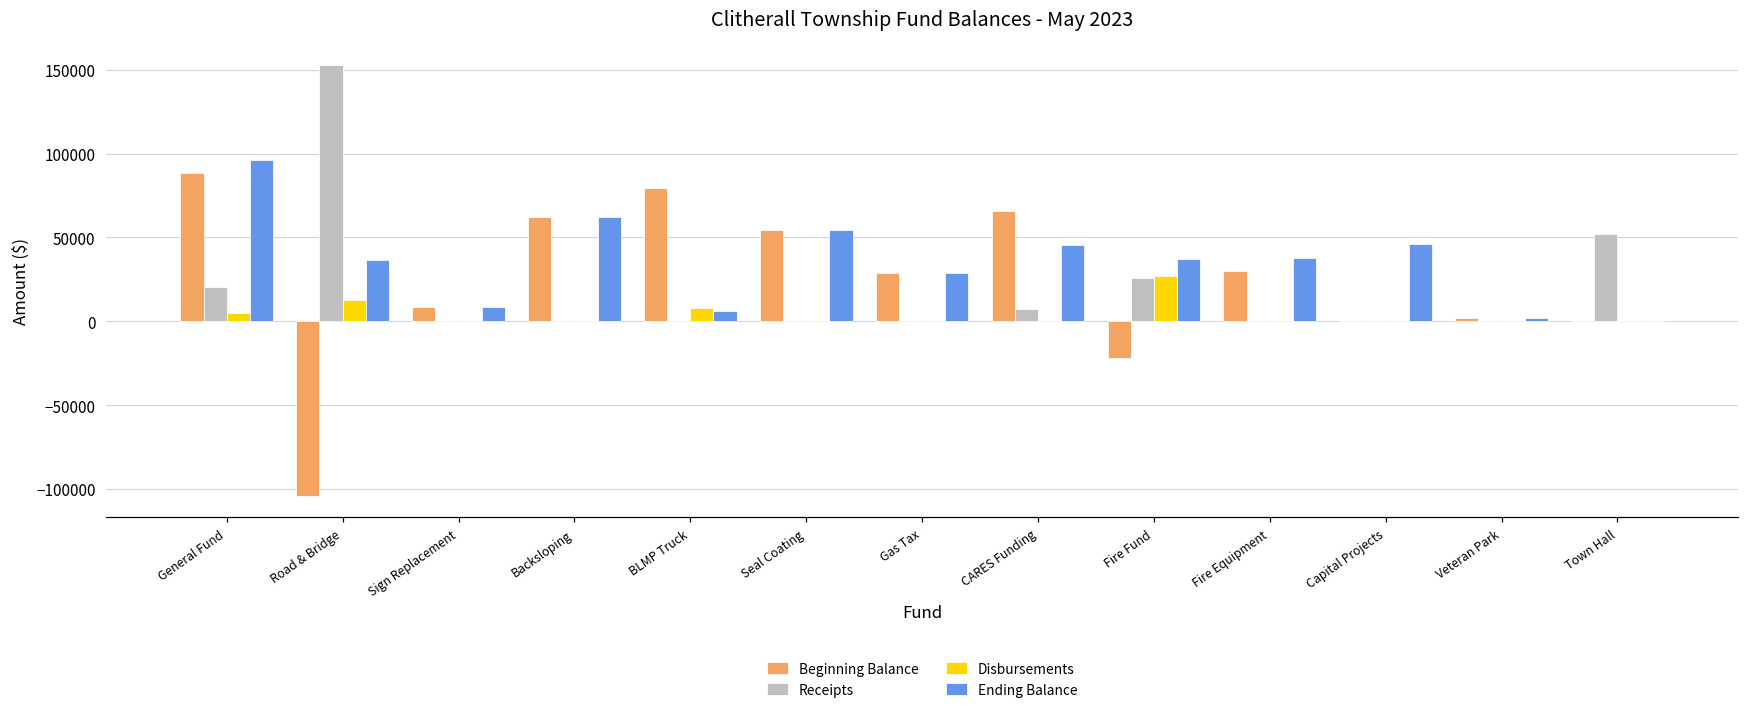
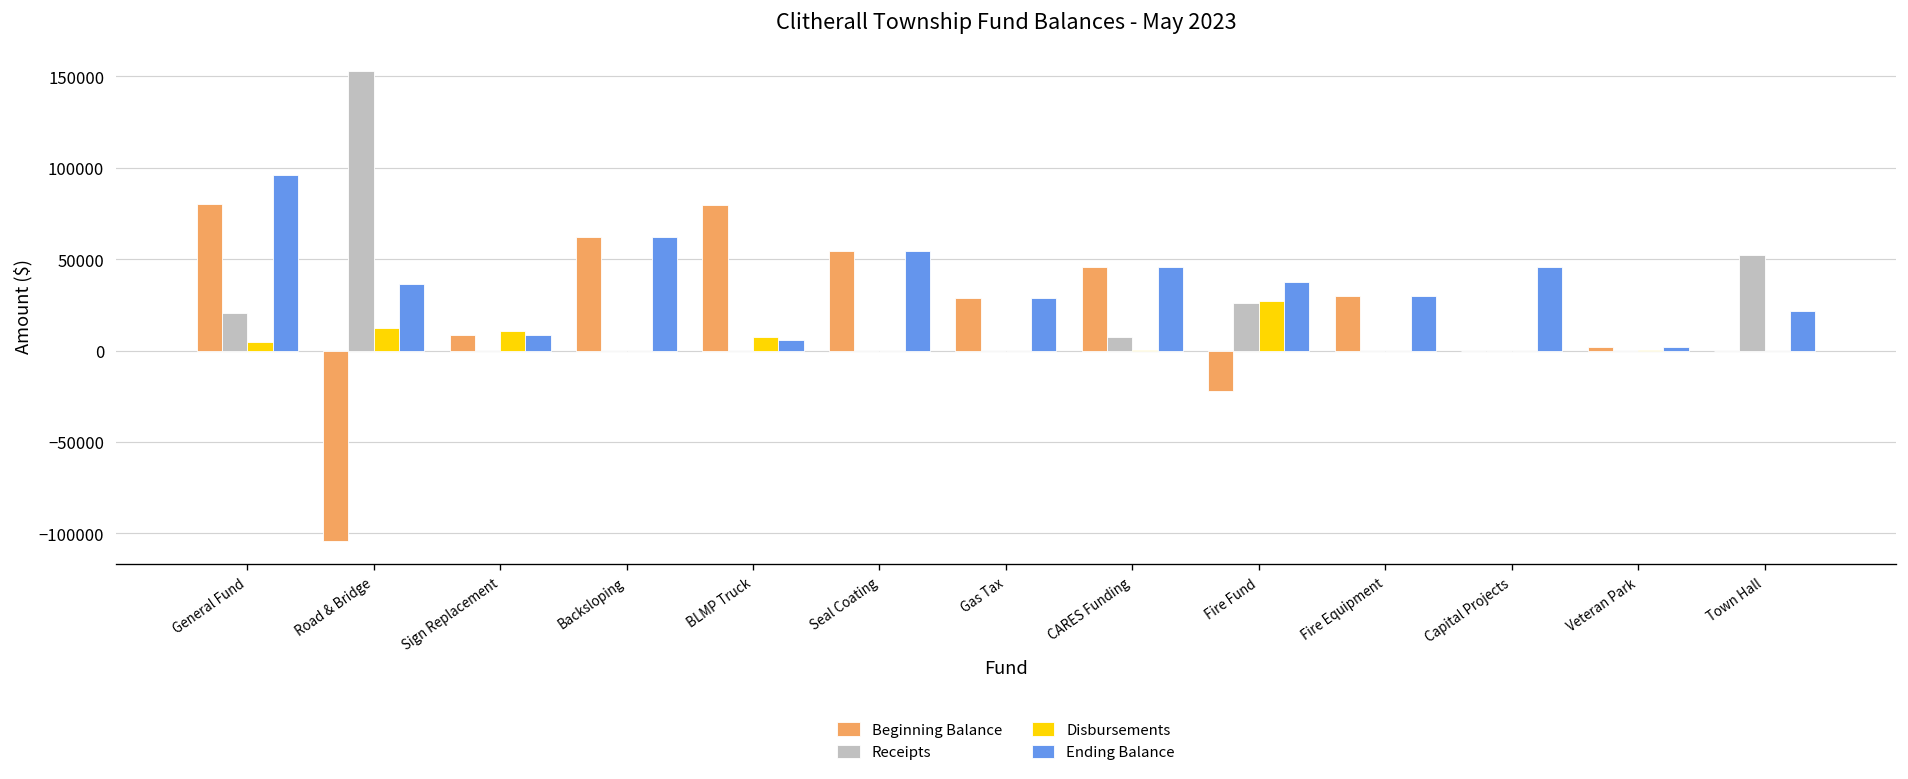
Beginning Balance, General Fund: 88000 -> 80000
Disbursements, Sign Replacement: 0 -> 11000
Beginning Balance, CARES Funding: 66000 -> 46000
Ending Balance, Fire Equipment: 38000 -> 30000
Ending Balance, Town Hall: 0 -> 22000
